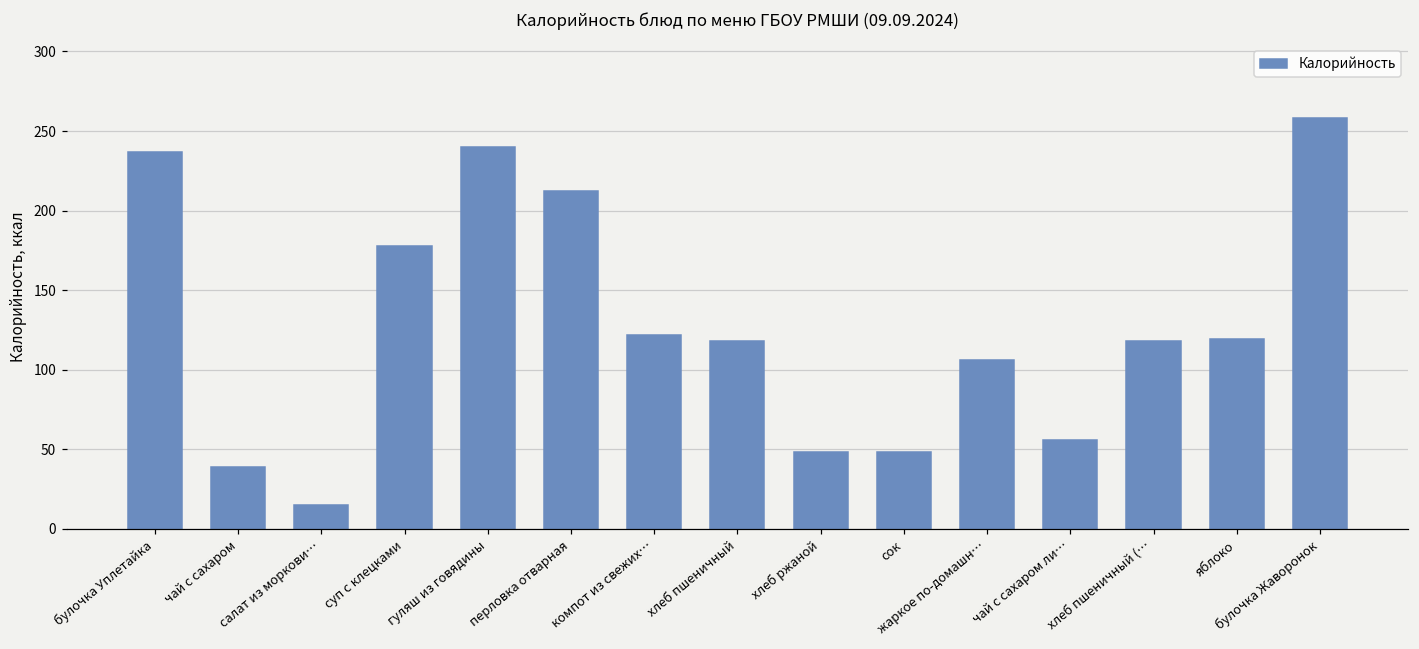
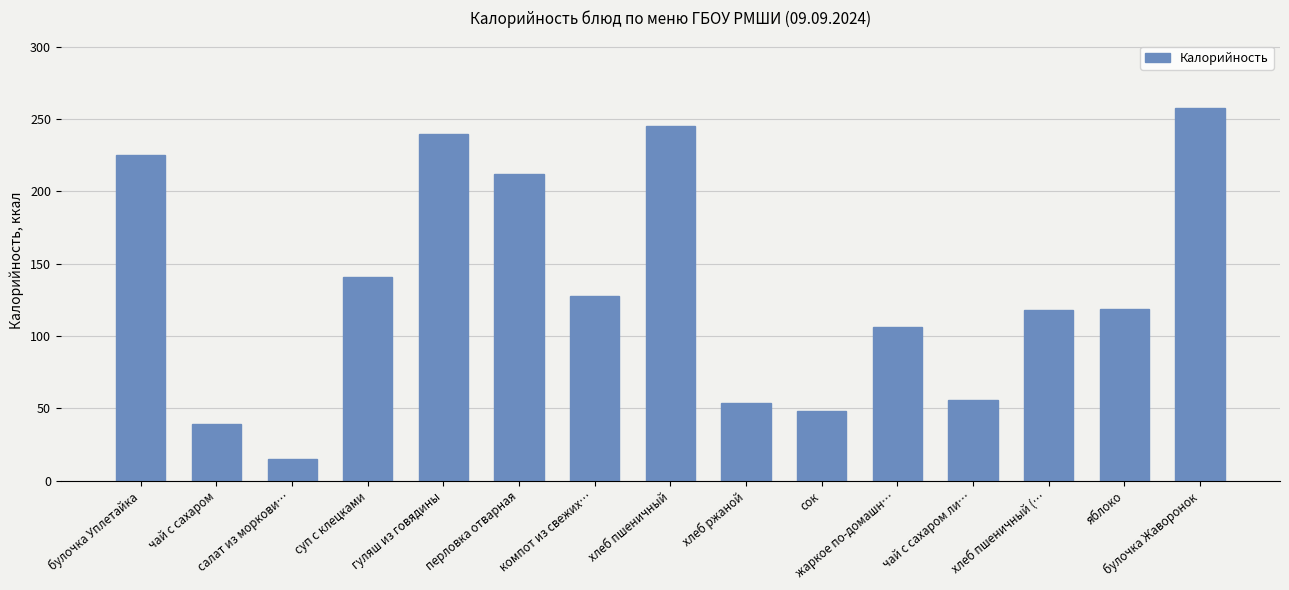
булочка Уплетайка: 237 -> 225
суп с клецками: 178 -> 141
компот из свежих…: 122 -> 128
хлеб пшеничный: 118 -> 245
хлеб ржаной: 48 -> 54
